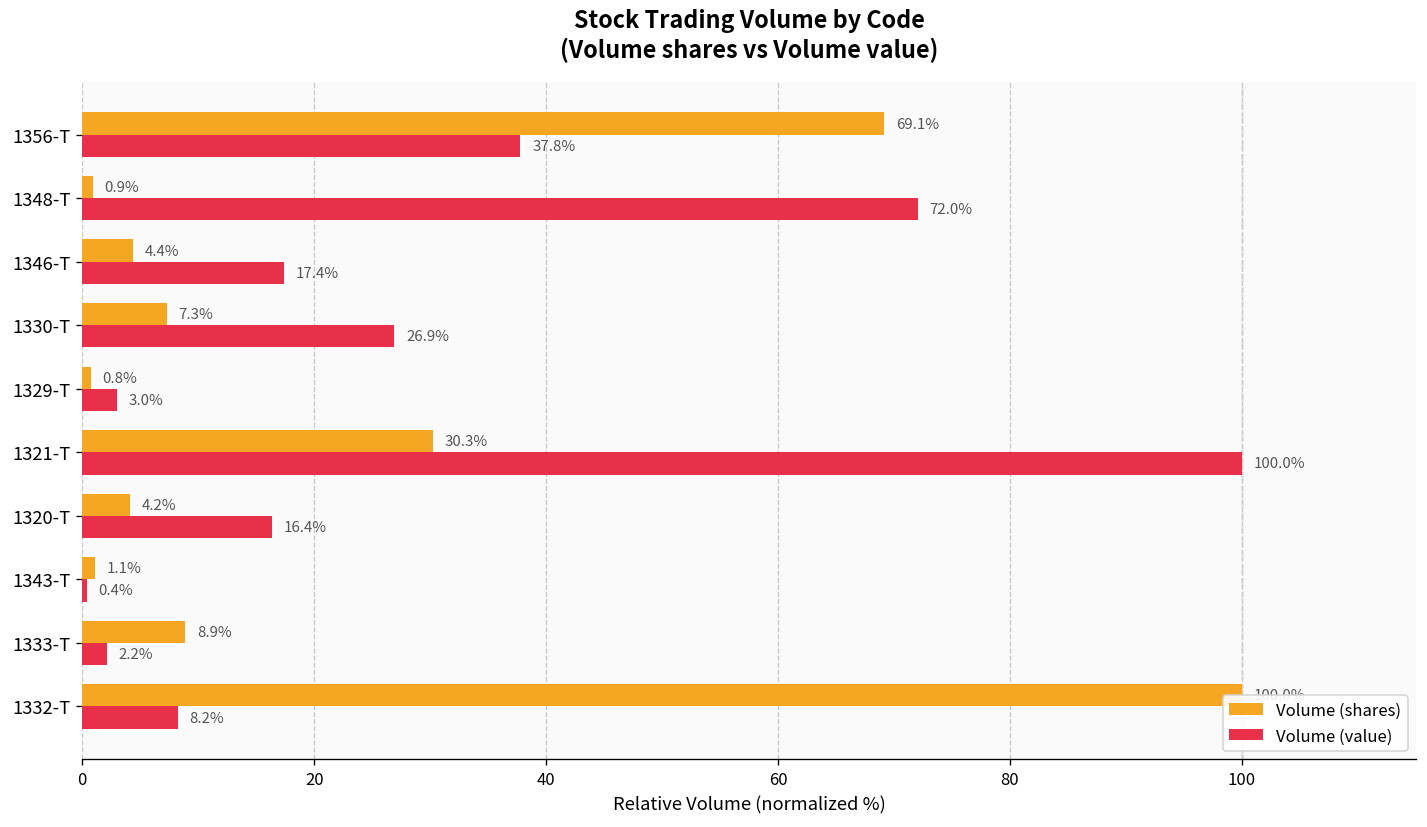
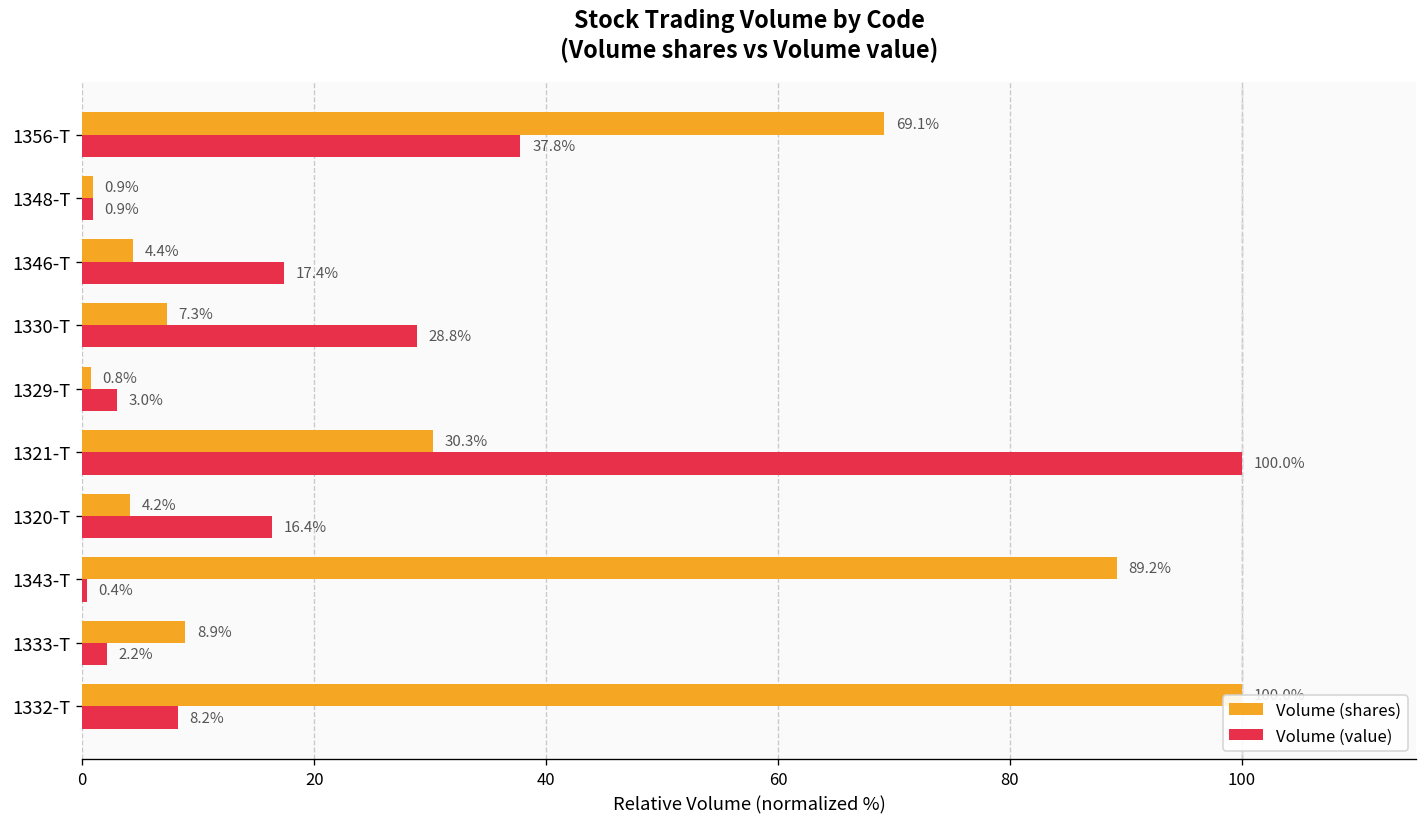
Volume (value), 1348-T: 72.0% -> 0.9%
Volume (value), 1330-T: 26.9% -> 28.8%
Volume (shares), 1343-T: 1.1% -> 89.2%
